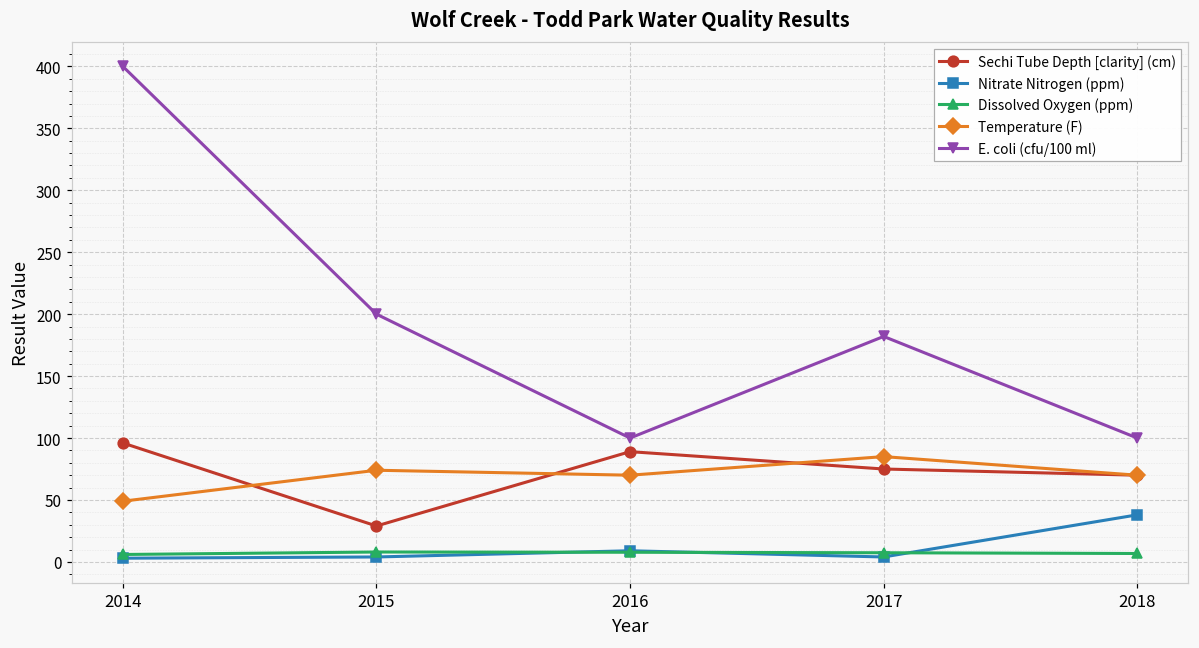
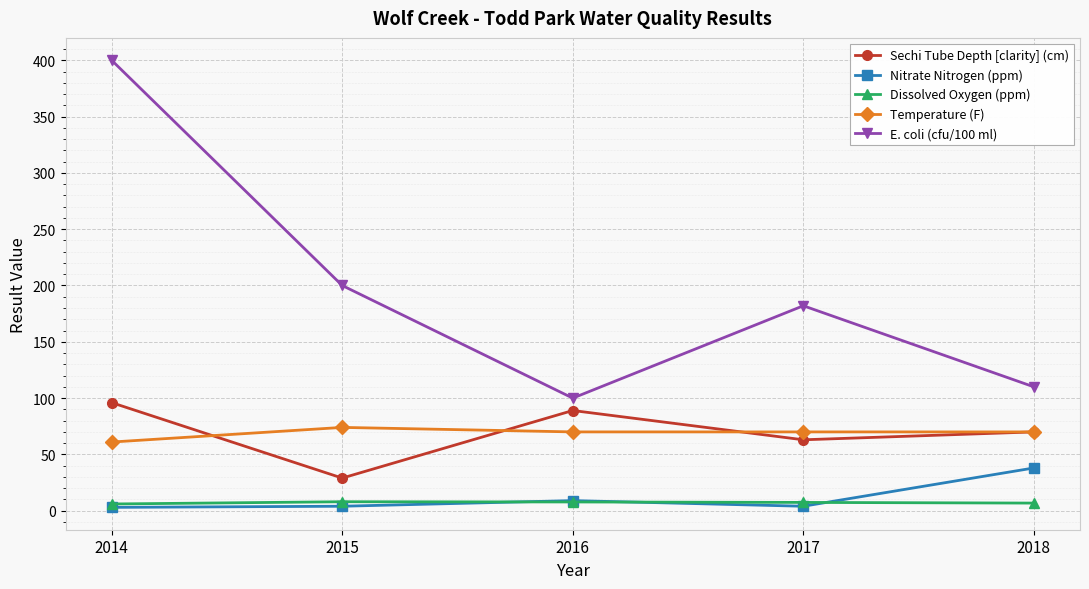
Temperature (F), 2014: 49 -> 61
Sechi Tube Depth [clarity] (cm), 2017: 75 -> 63
Temperature (F), 2017: 85 -> 70
E. coli (cfu/100 ml), 2018: 100 -> 110
